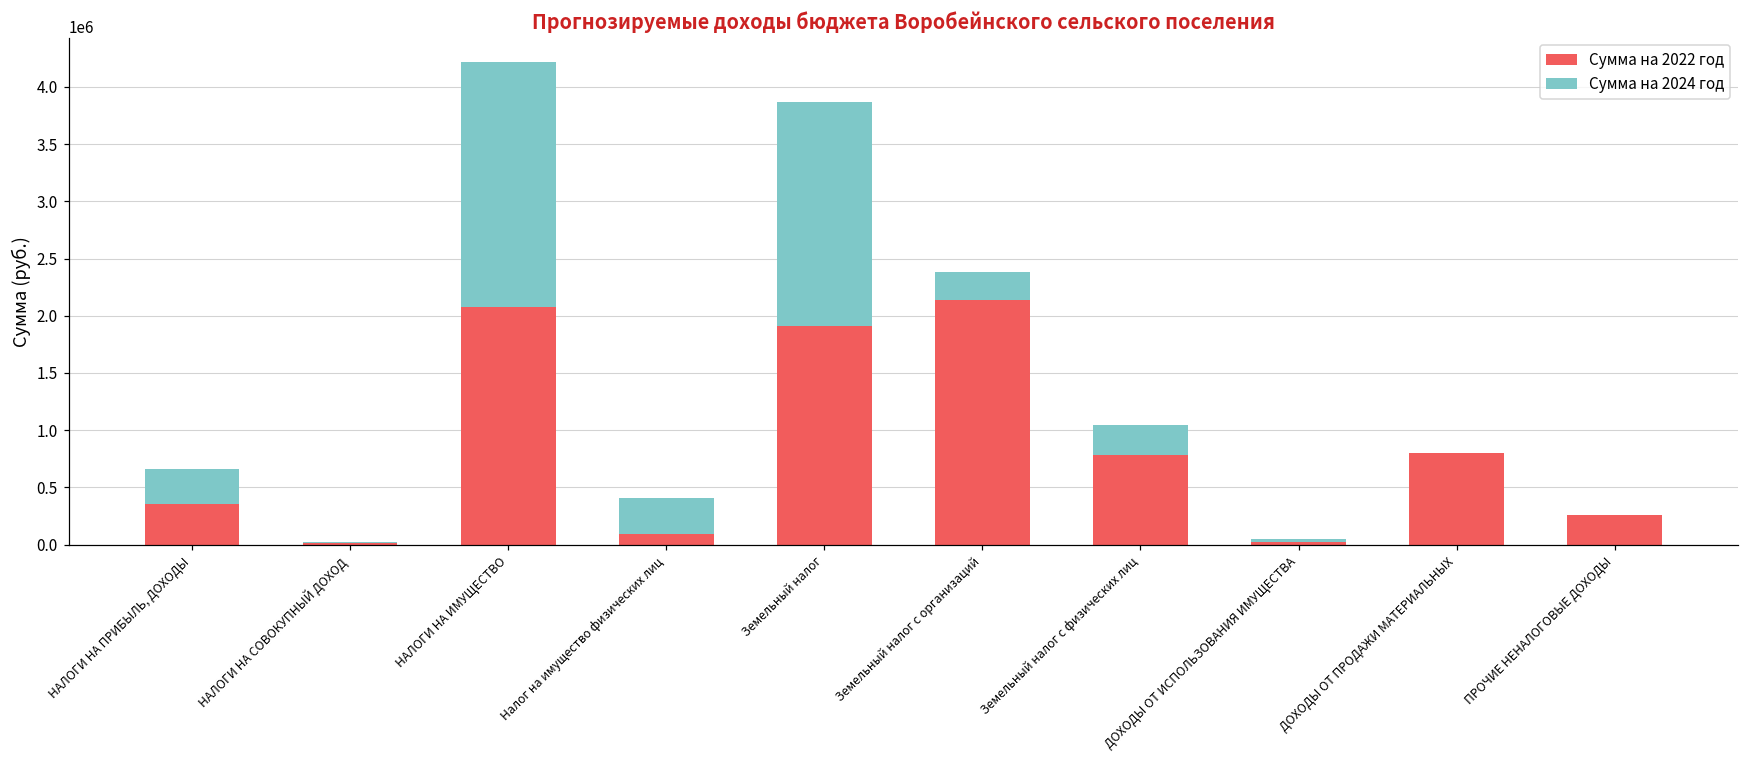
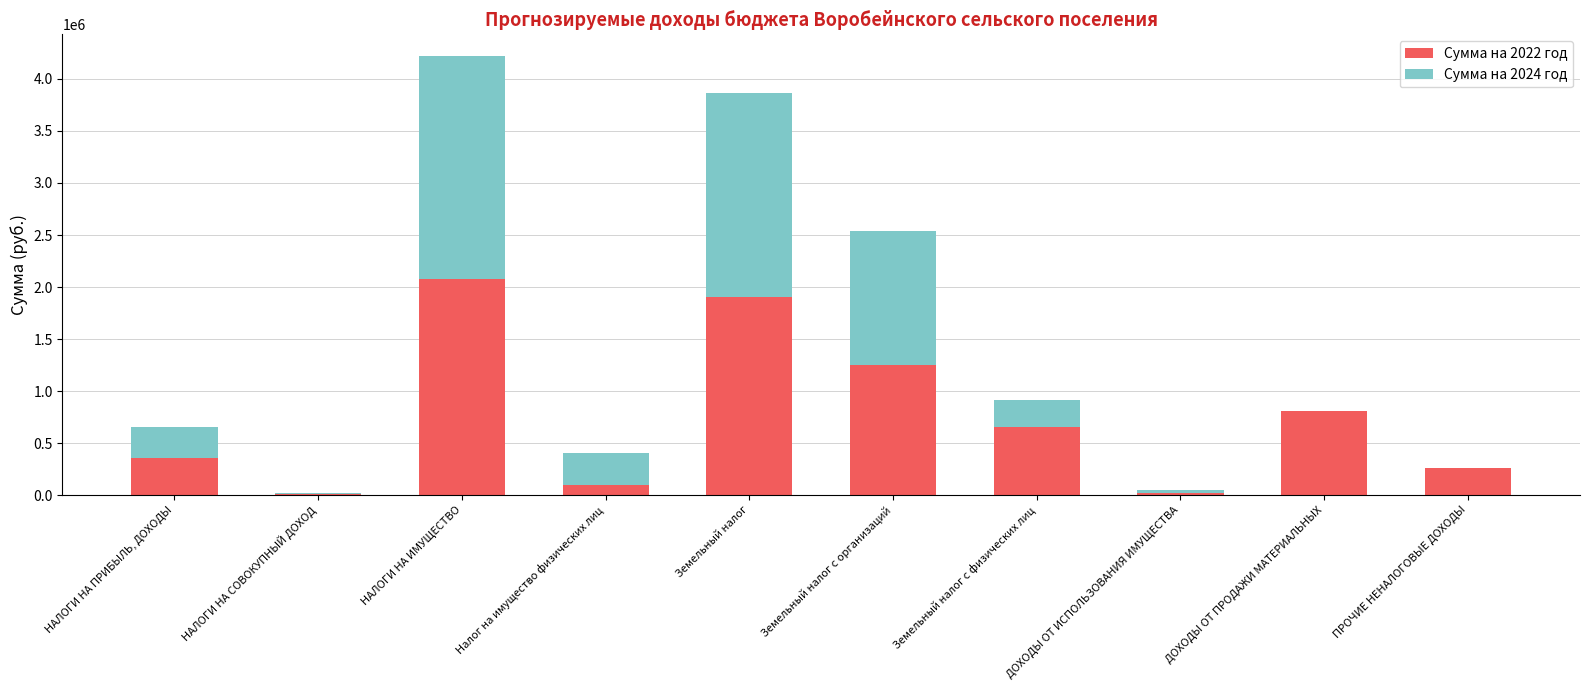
Сумма на 2022 год, Земельный налог с организаций: 2140000 -> 1260000
Сумма на 2024 год, Земельный налог с организаций: 240000 -> 1290000
Сумма на 2022 год, Земельный налог с физических лиц: 780000 -> 650000
